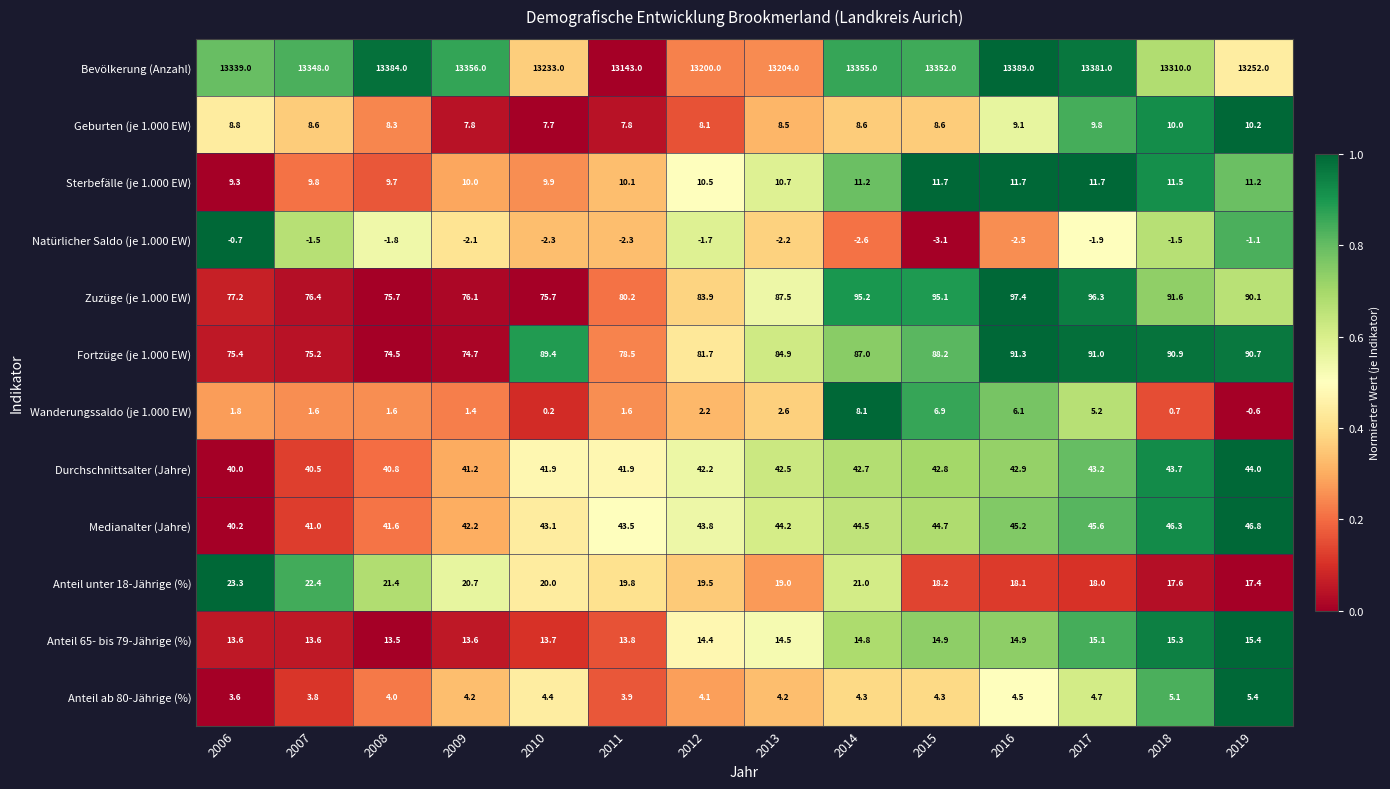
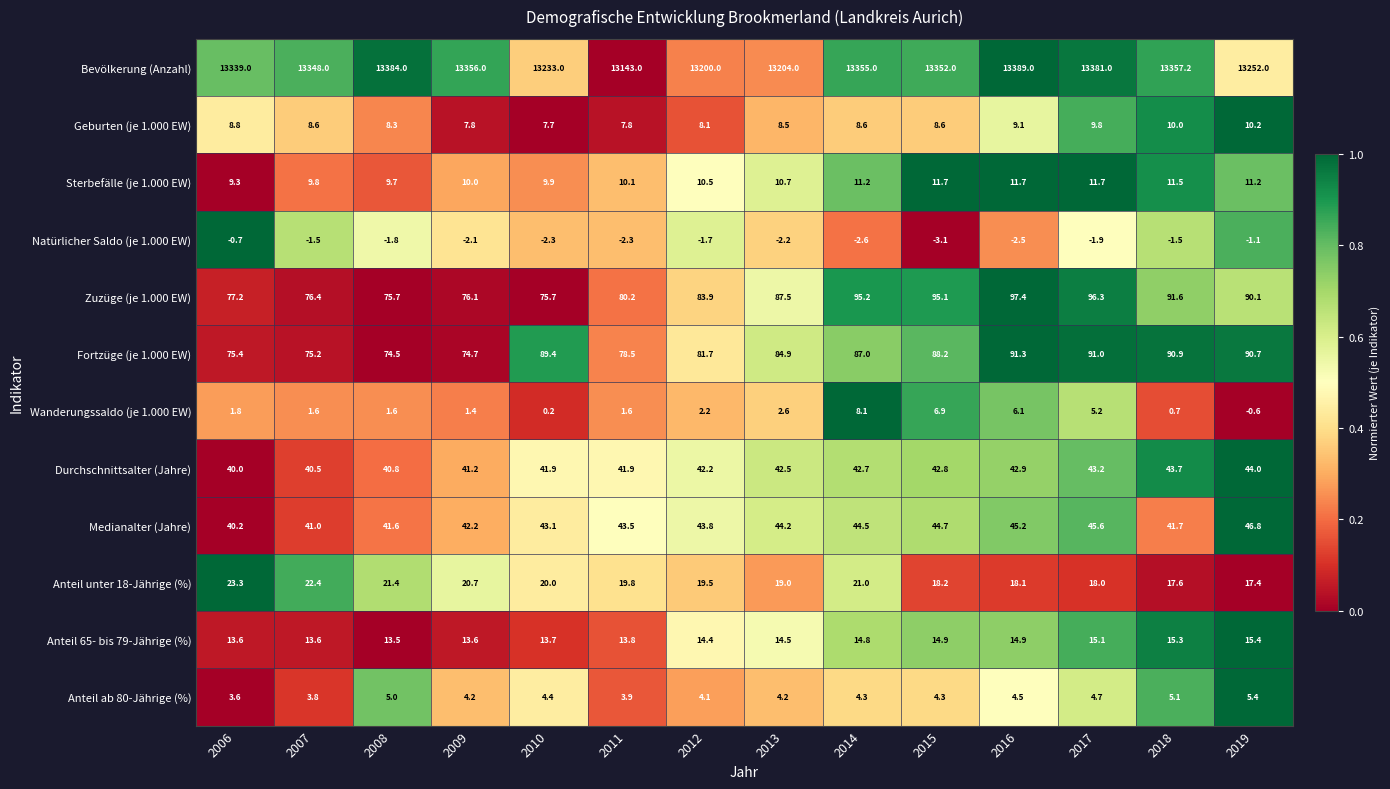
Bevölkerung (Anzahl), 2018: 13310.0 -> 13357.2
Medianalter (Jahre), 2018: 46.3 -> 41.7
Anteil ab 80-Jährige (%), 2008: 4.0 -> 5.0
